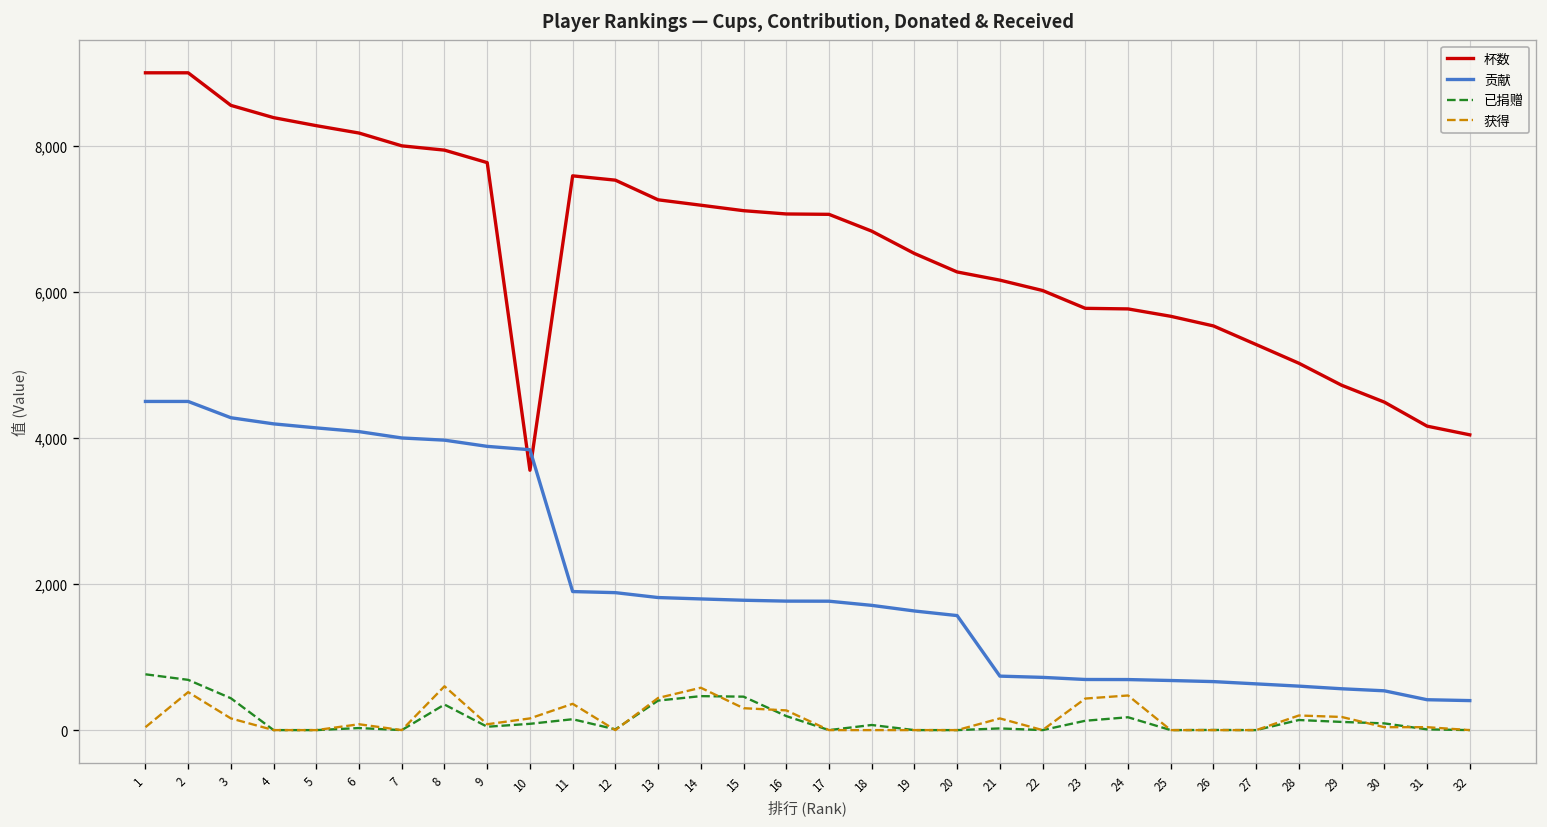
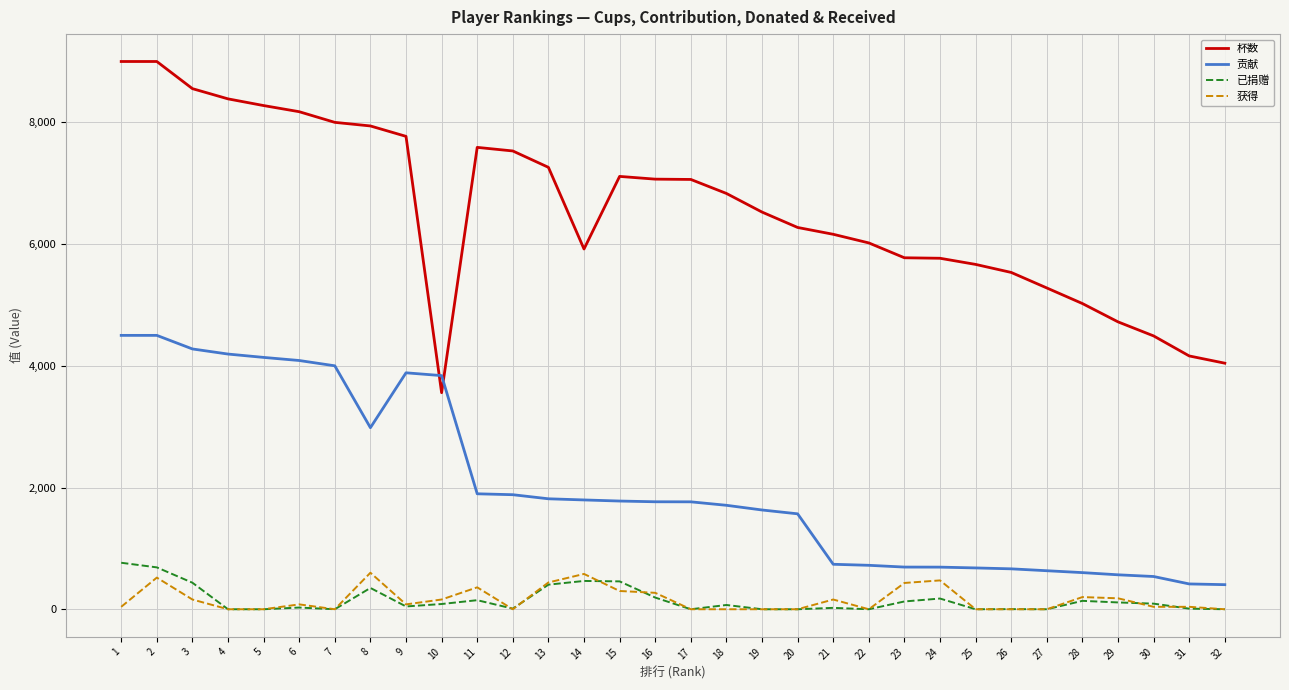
贡献, 8: 4,000 -> 3,000
杯数, 14: 7,200 -> 5,900
